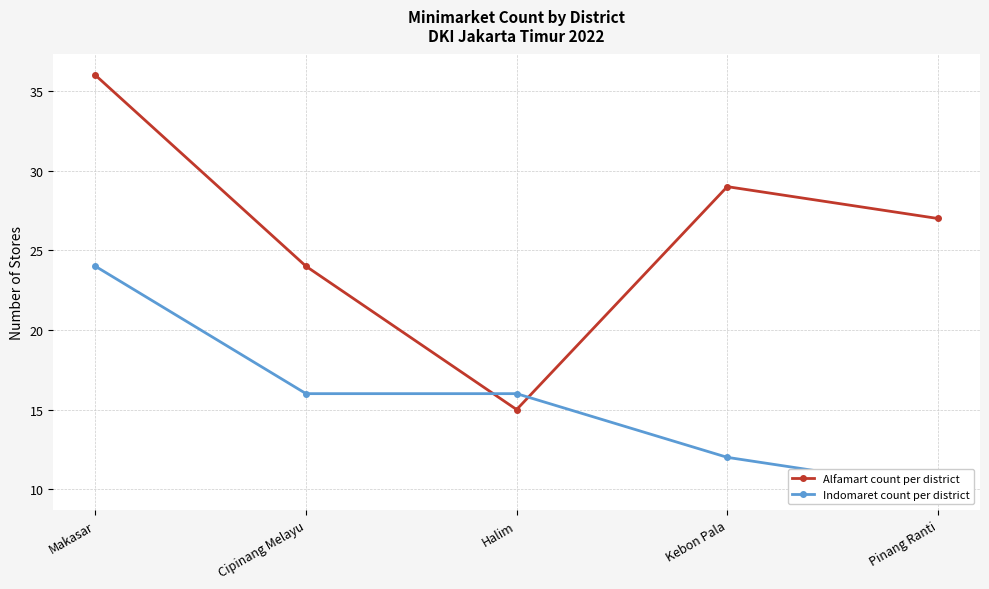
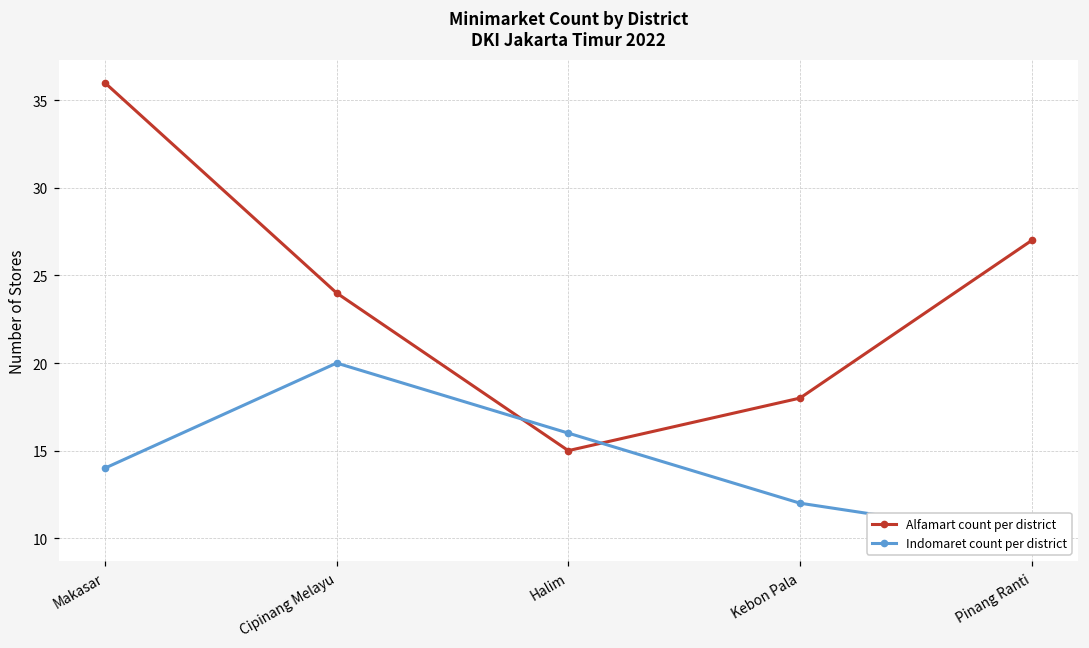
Indomaret count per district, Makasar: 24 -> 14
Indomaret count per district, Cipinang Melayu: 16 -> 20
Alfamart count per district, Kebon Pala: 29 -> 18
